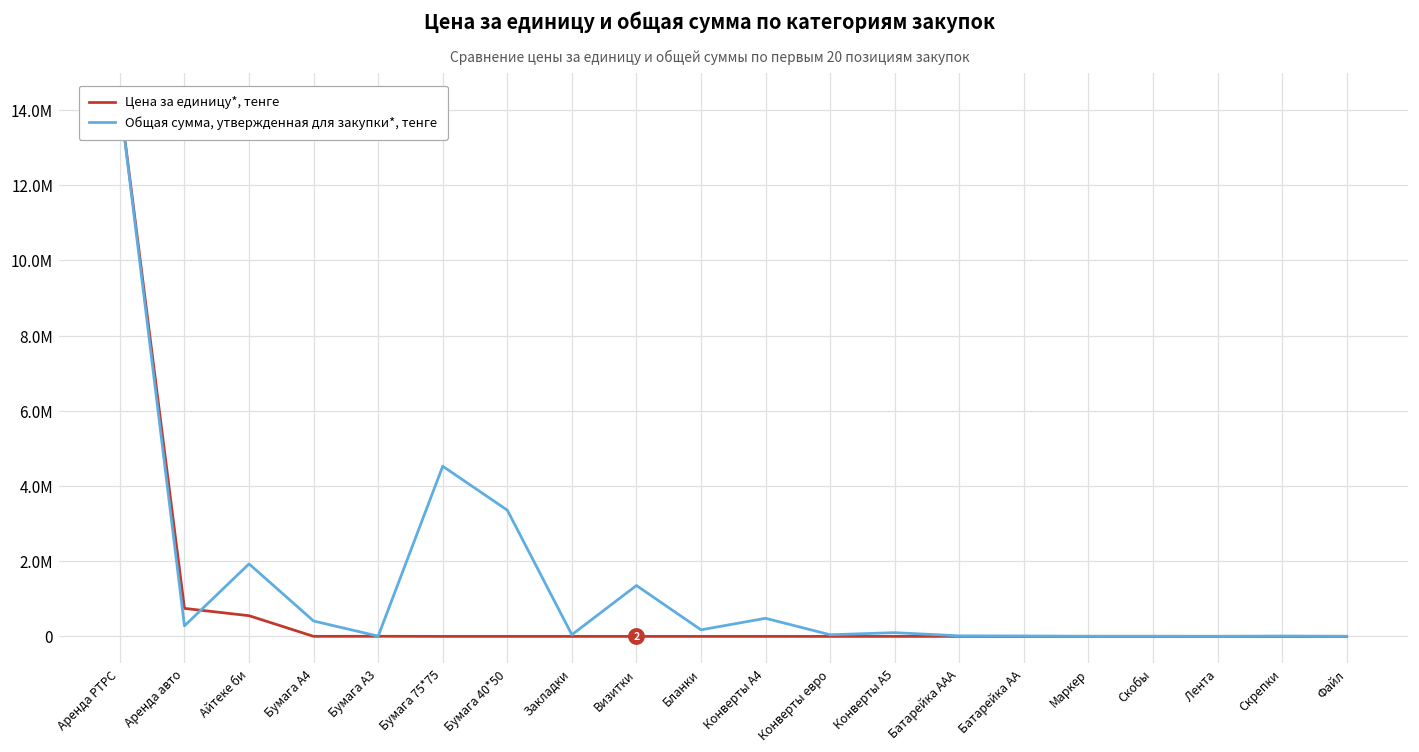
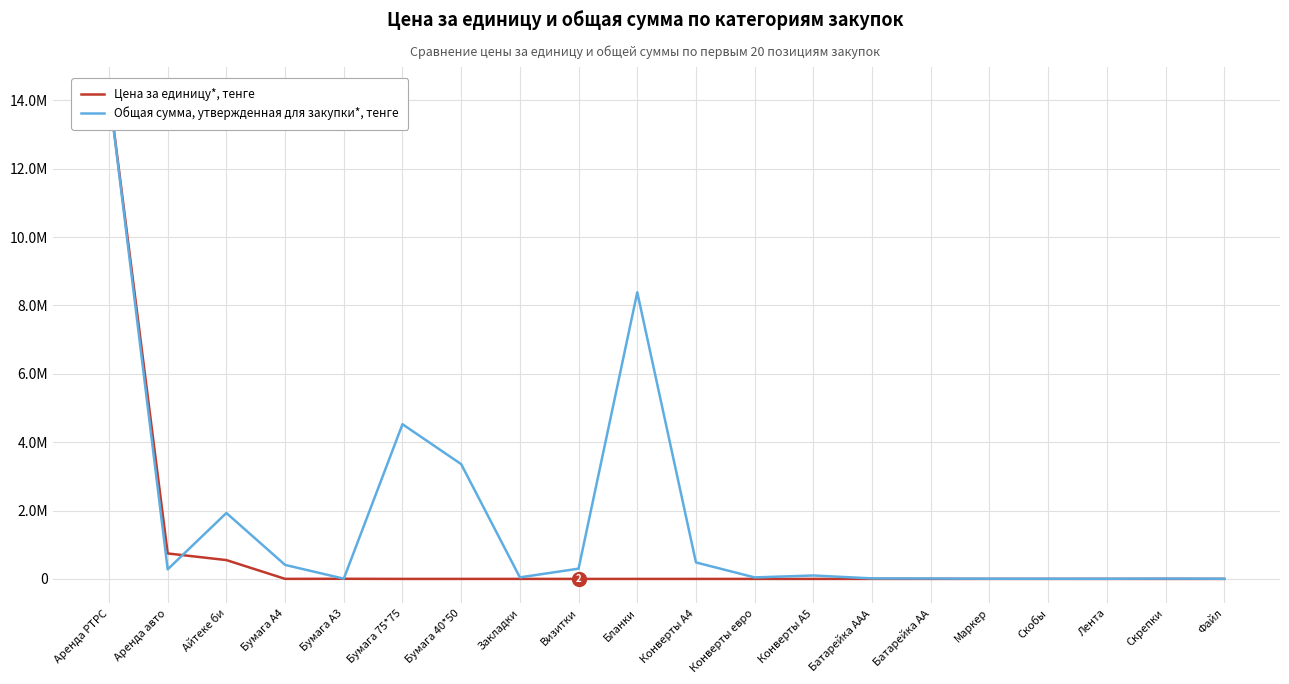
Общая сумма, утвержденная для закупки*, тенге, Визитки: 1.4М -> 0.3М
Общая сумма, утвержденная для закупки*, тенге, Бланки: 0.2М -> 8.4М
